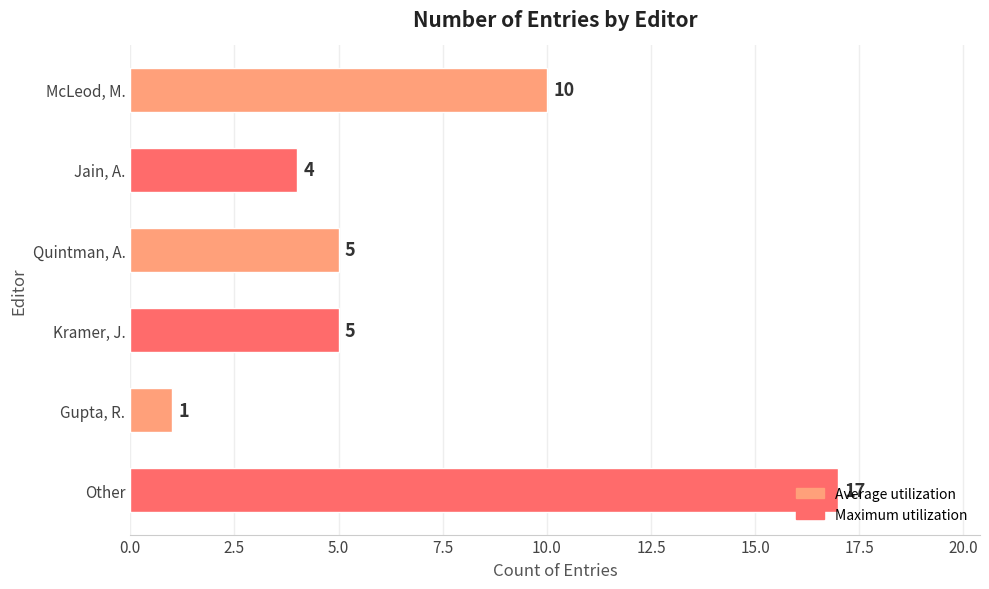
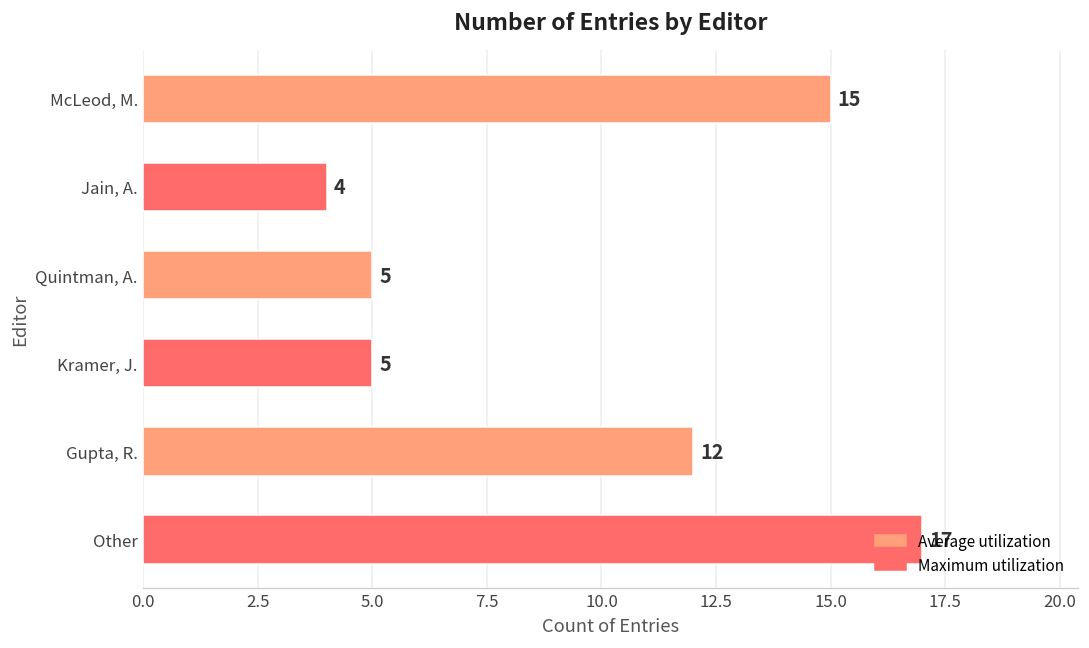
McLeod, M.: 10 -> 15
Gupta, R.: 1 -> 12
